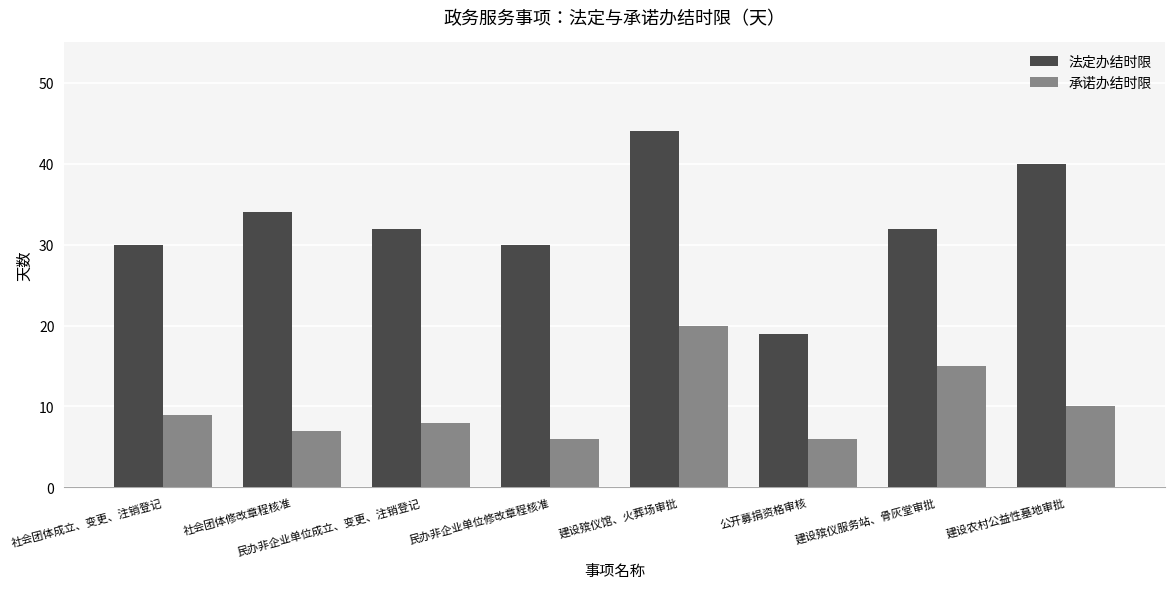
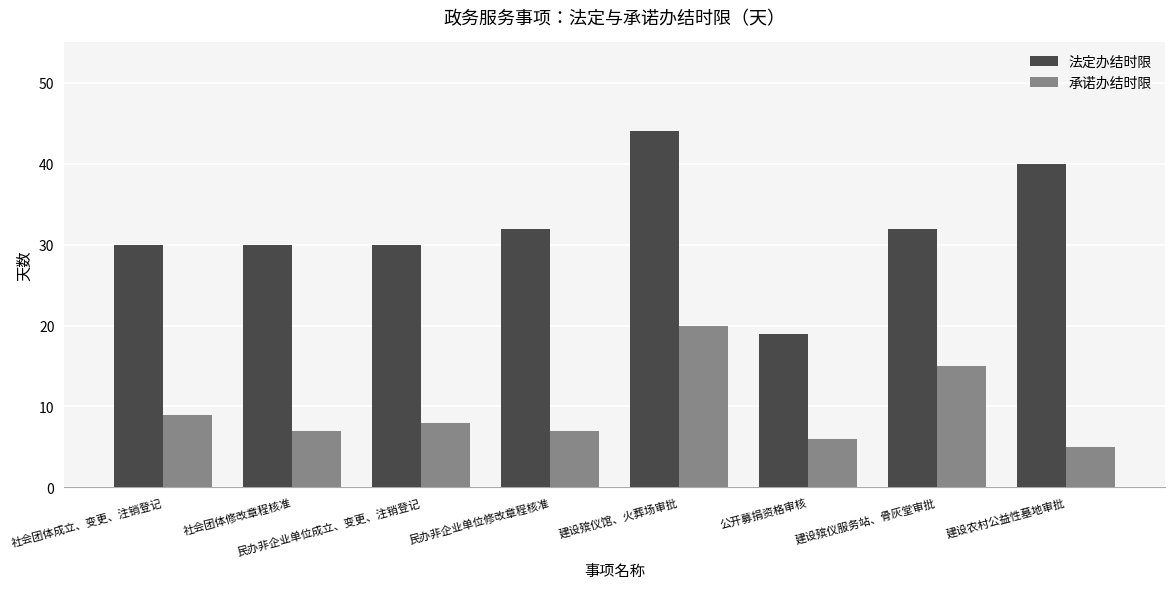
法定办结时限, 社会团体修改章程核准: 34 -> 30
法定办结时限, 民办非企业单位成立、变更、注销登记: 32 -> 30
法定办结时限, 民办非企业单位修改章程核准: 30 -> 32
承诺办结时限, 民办非企业单位修改章程核准: 6 -> 7
承诺办结时限, 建设农村公益性墓地审批: 10 -> 5
